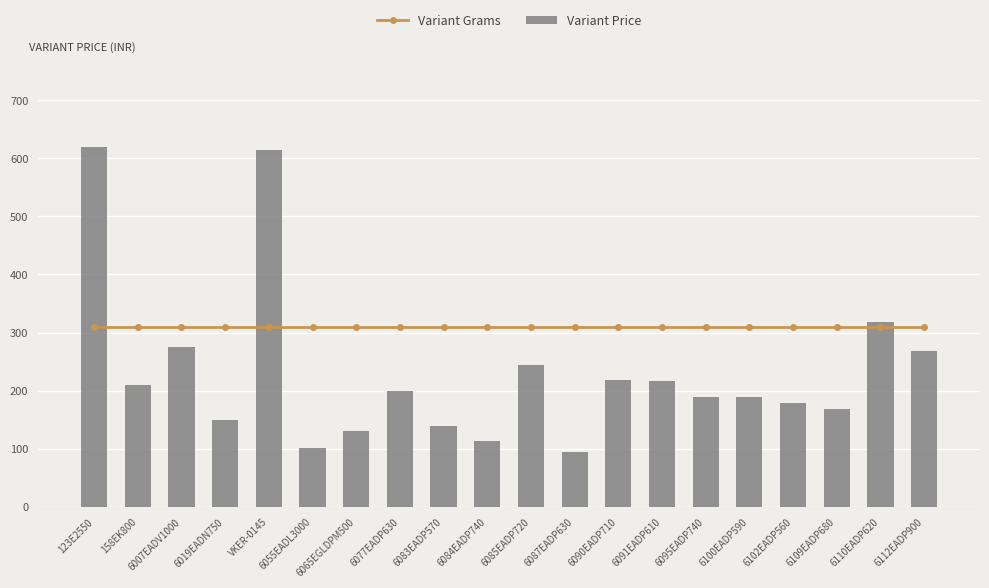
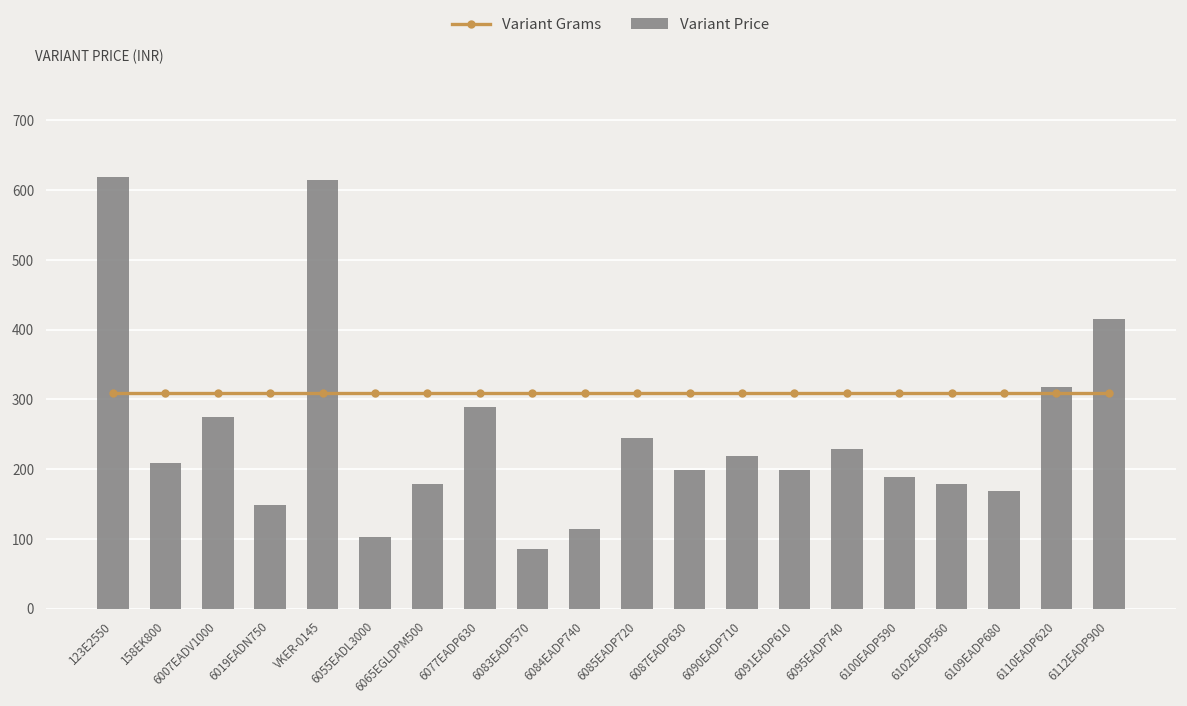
Variant Price, 6065EGLDPM500: 130 -> 180
Variant Price, 6077EADP630: 200 -> 290
Variant Price, 6083EADP570: 140 -> 90
Variant Price, 6087EADP630: 90 -> 200
Variant Price, 6091EADP610: 220 -> 200
Variant Price, 6095EADP740: 190 -> 230
Variant Price, 6112EADP900: 270 -> 420
